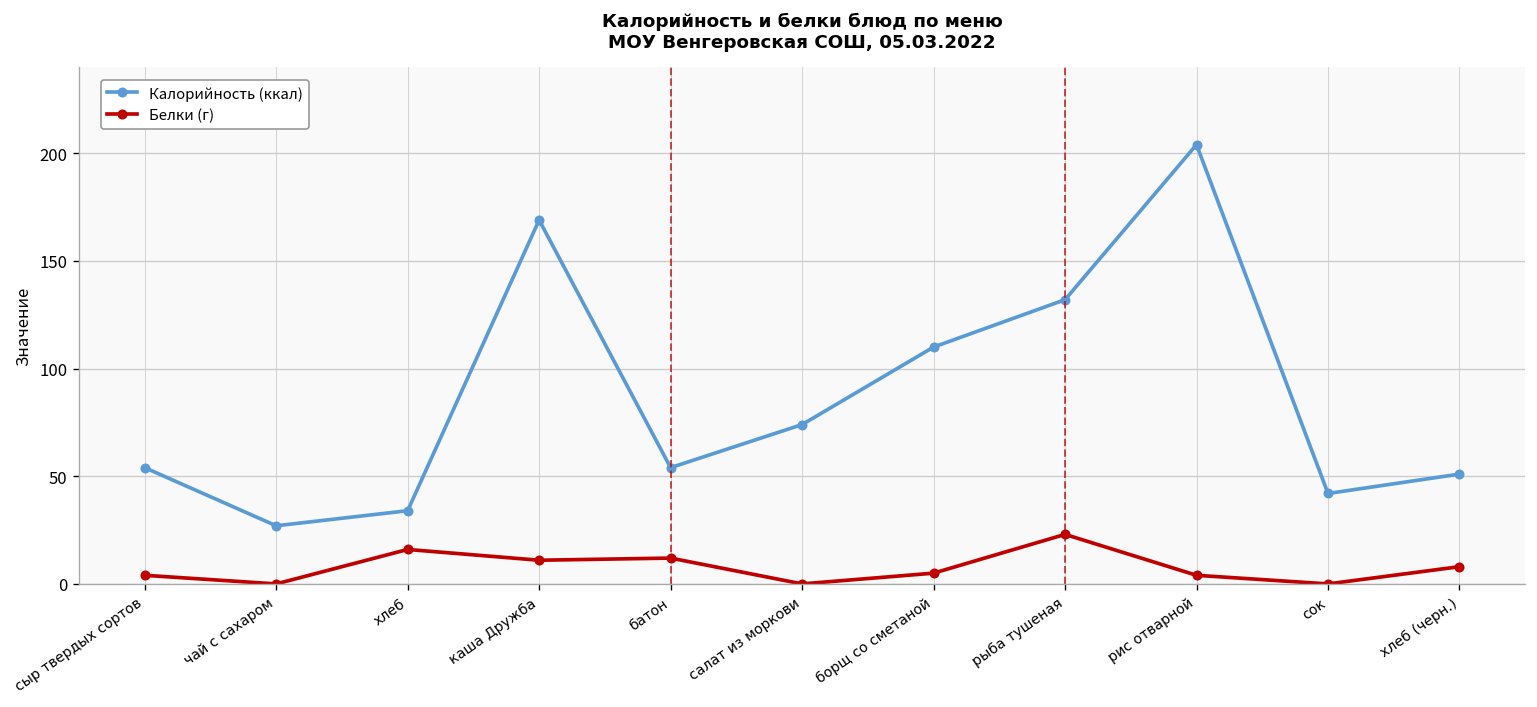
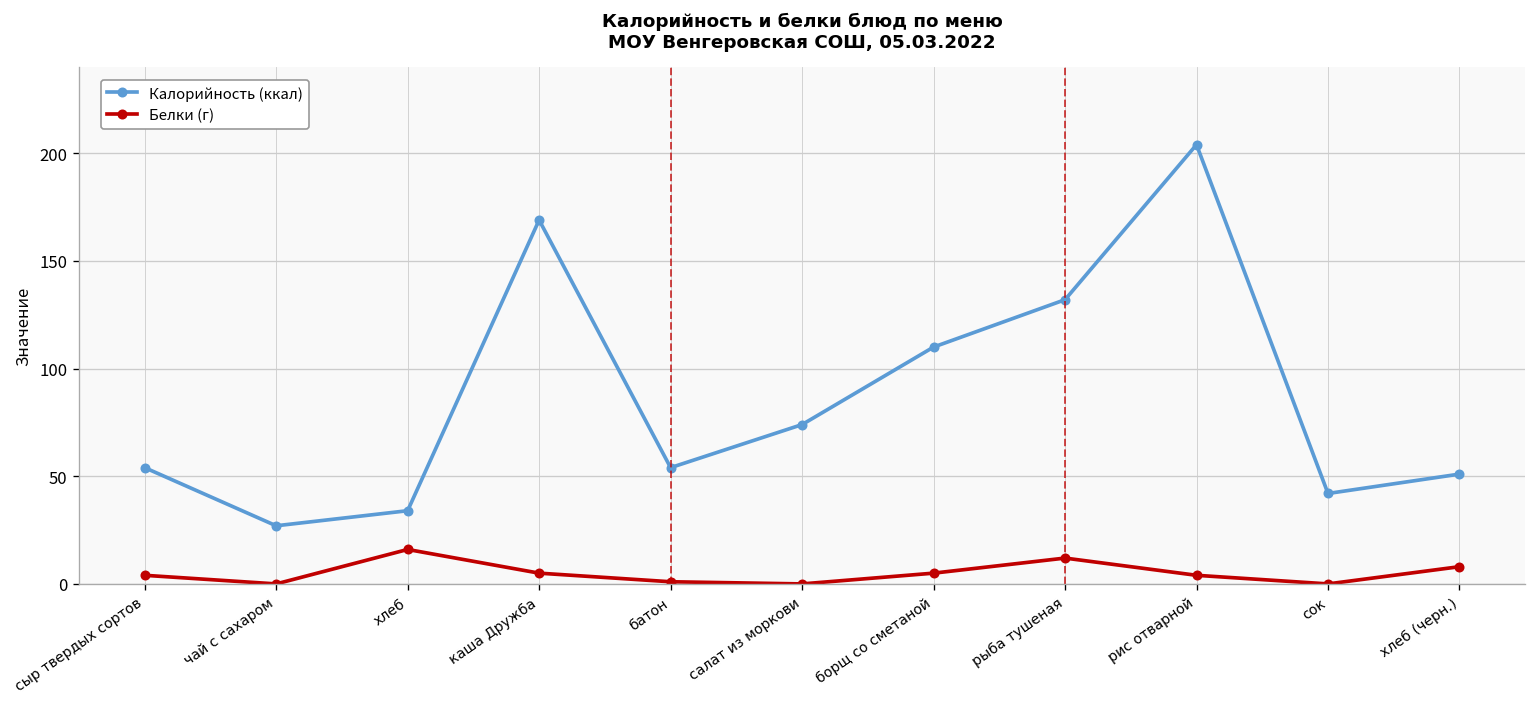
Белки (г), каша Дружба: 11 -> 5
Белки (г), батон: 12 -> 1
Белки (г), рыба тушеная: 23 -> 12
